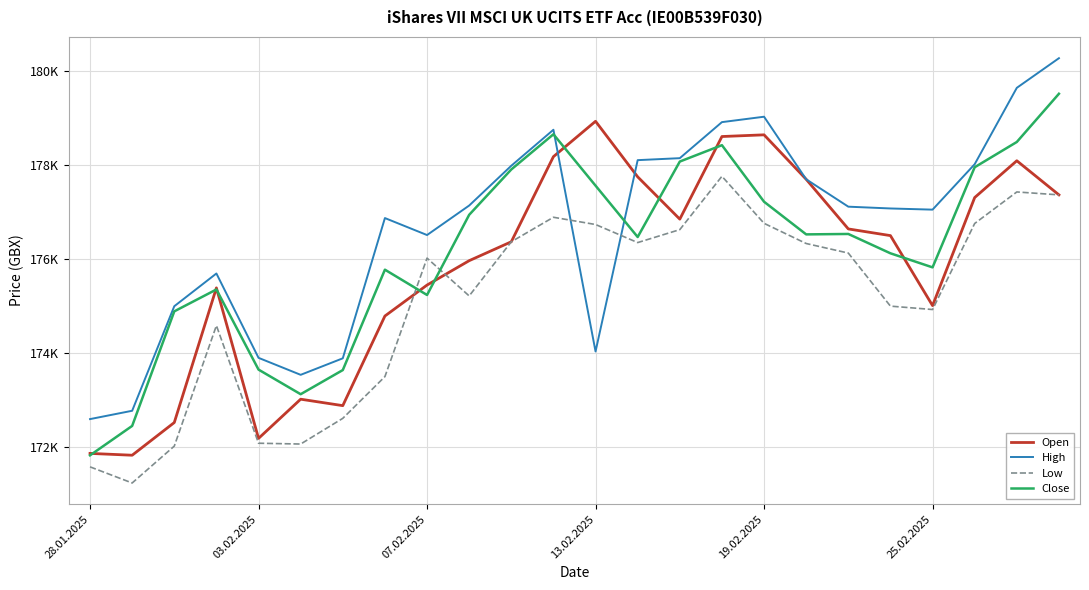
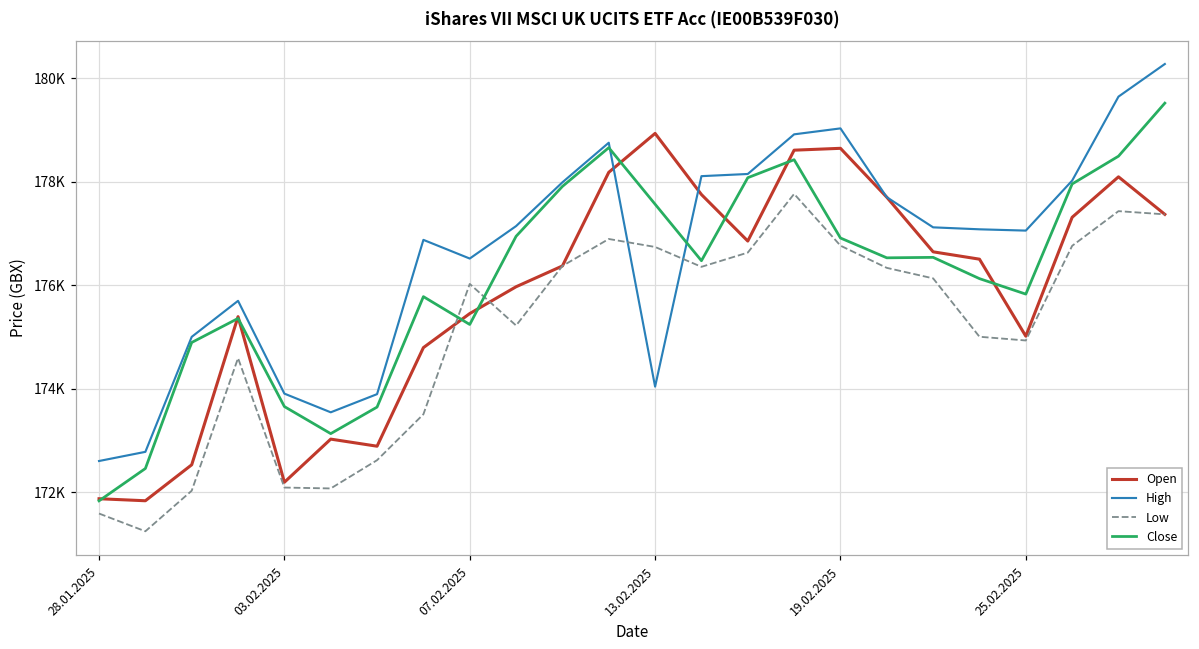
Close, 19.02.2025: 177200 -> 176900
